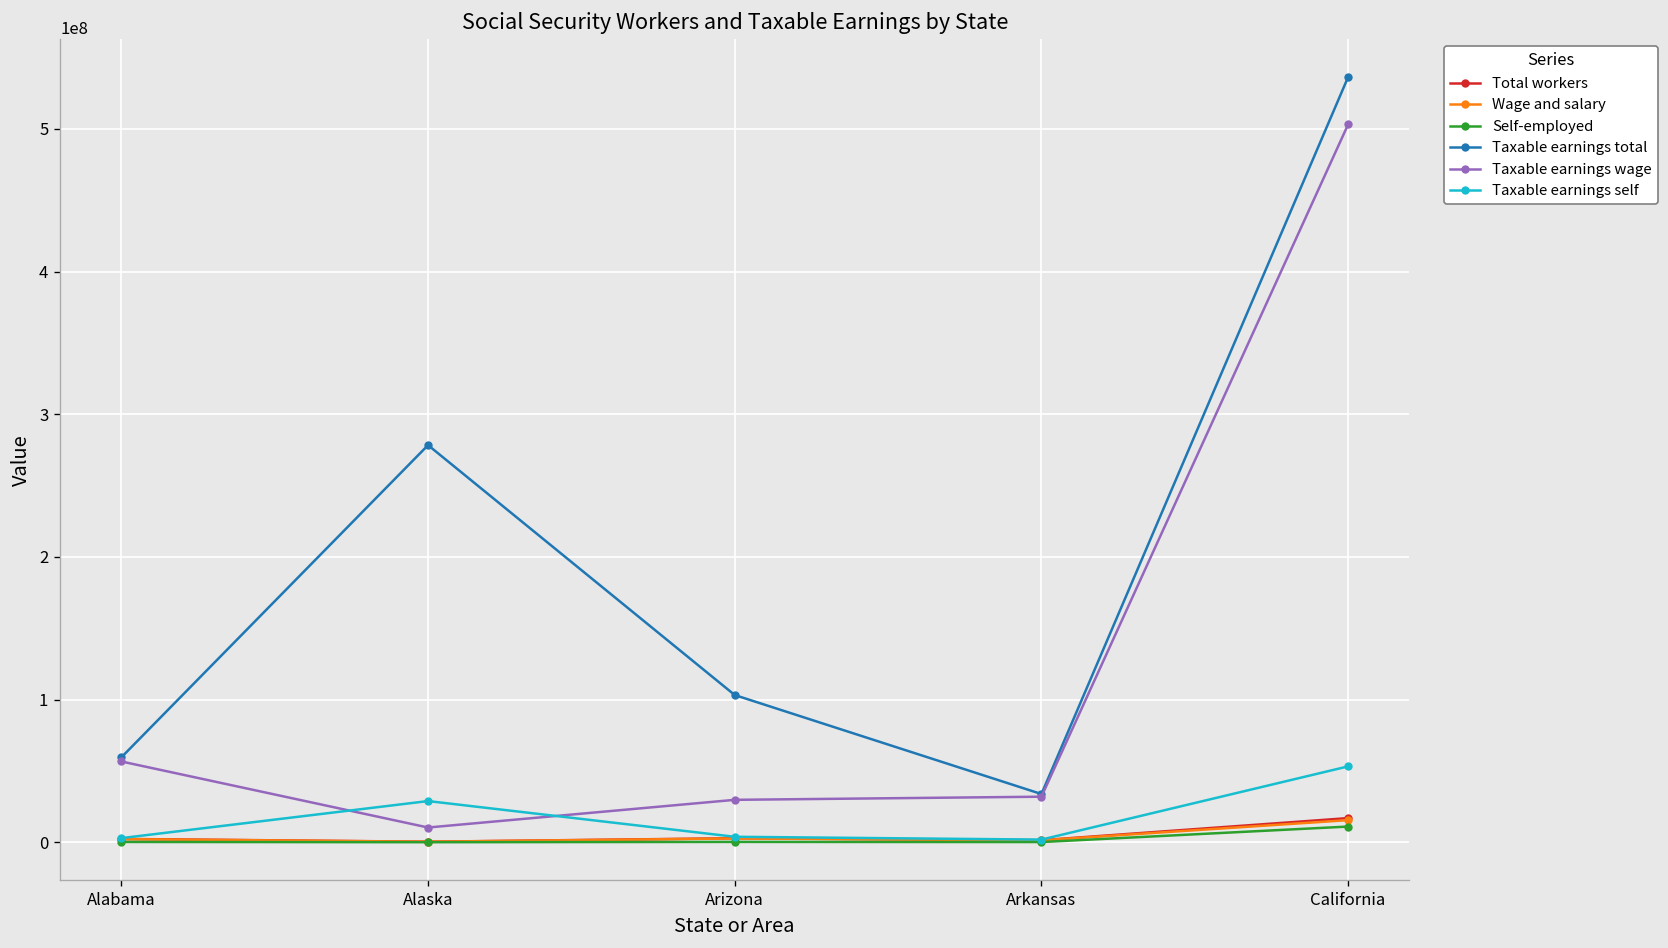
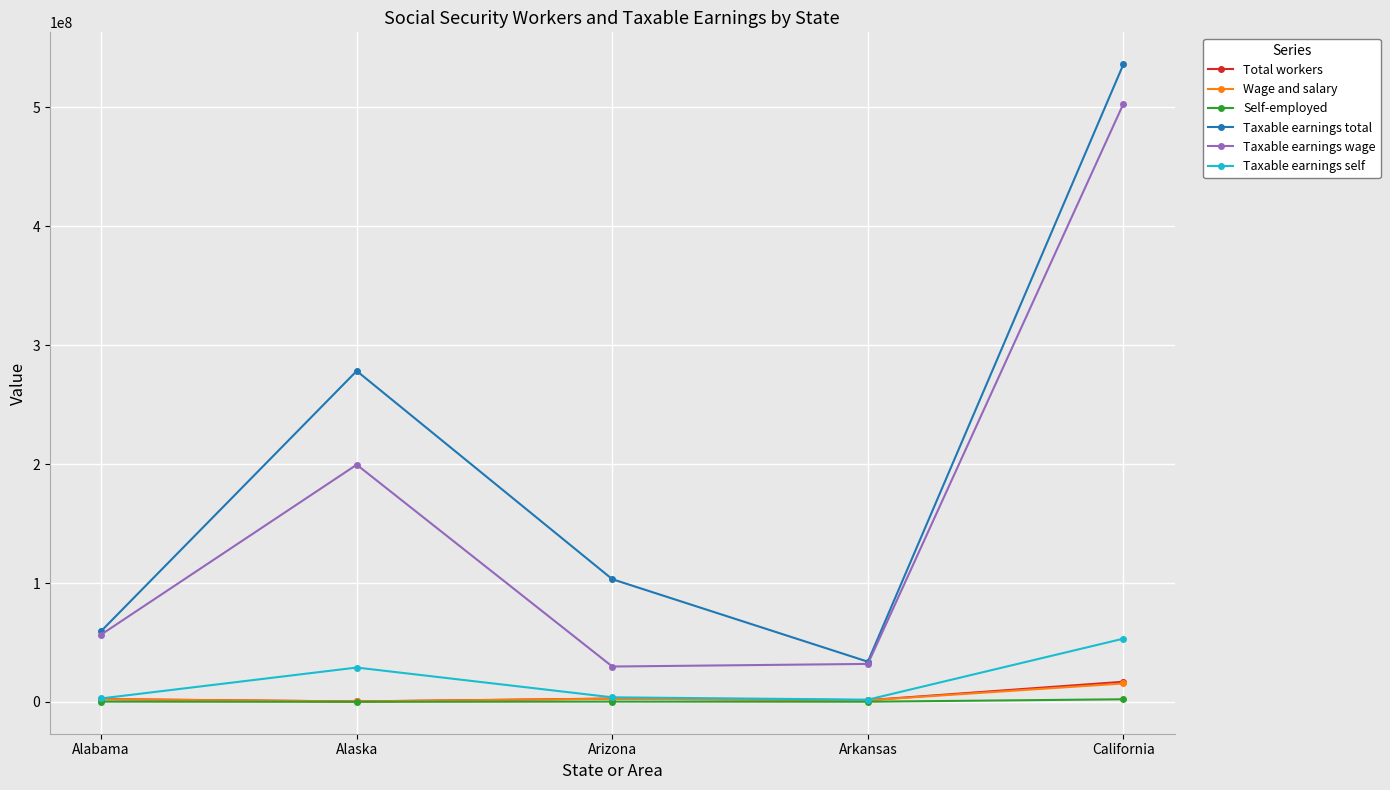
Taxable earnings wage, Alaska: 10000000 -> 200000000
Self-employed, California: 11000000 -> 2000000
